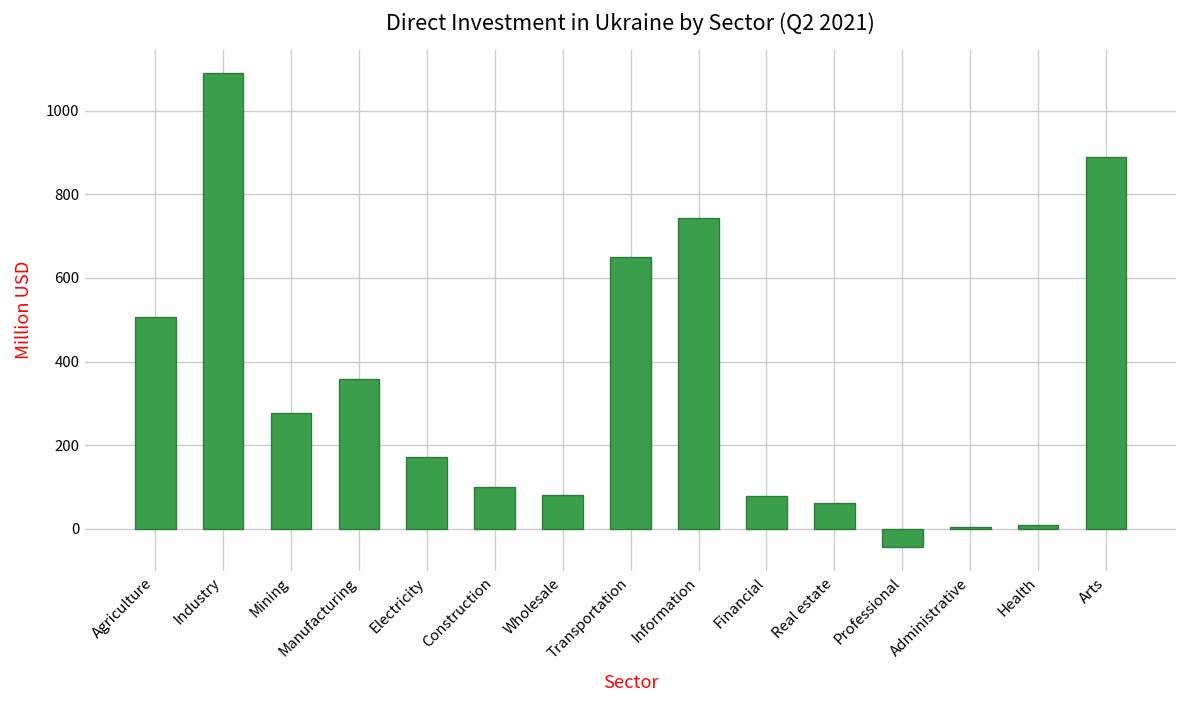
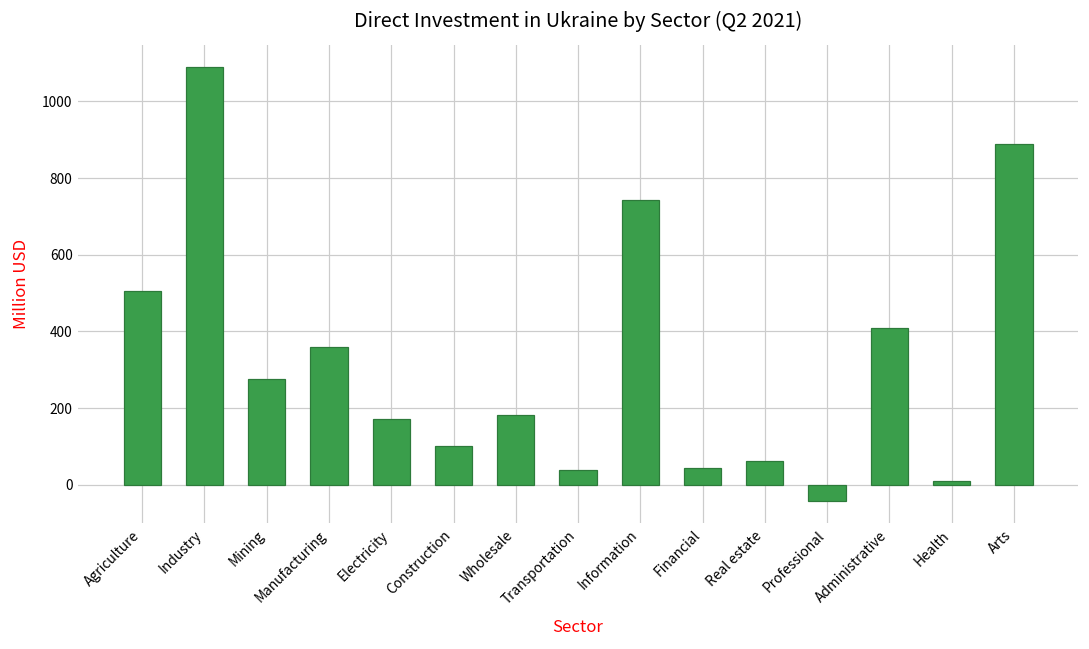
Wholesale: 80 -> 180
Transportation: 650 -> 40
Financial: 80 -> 40
Administrative: 10 -> 410
